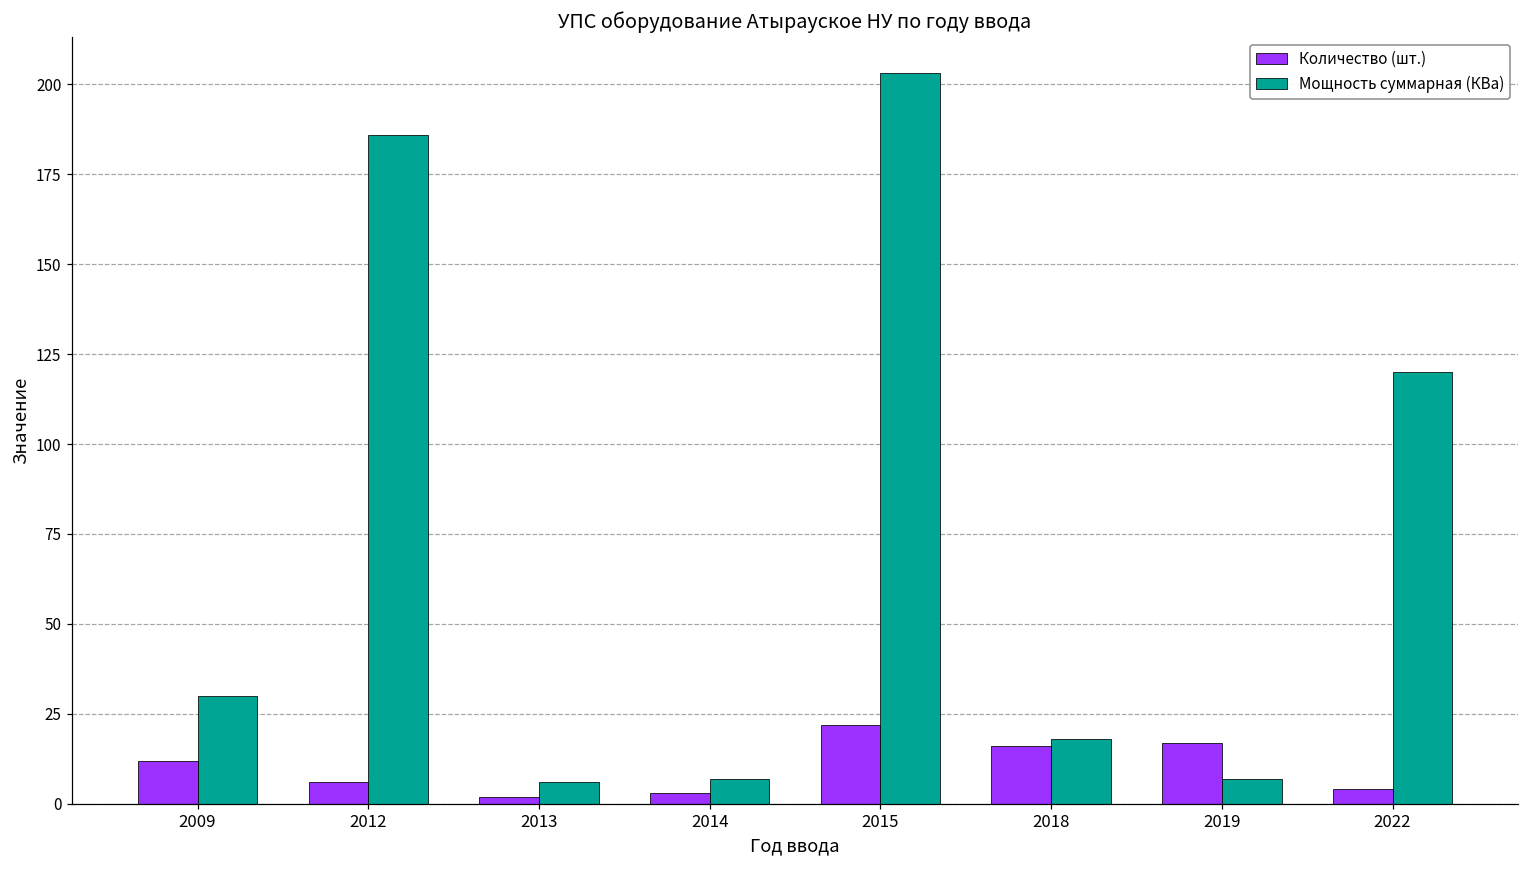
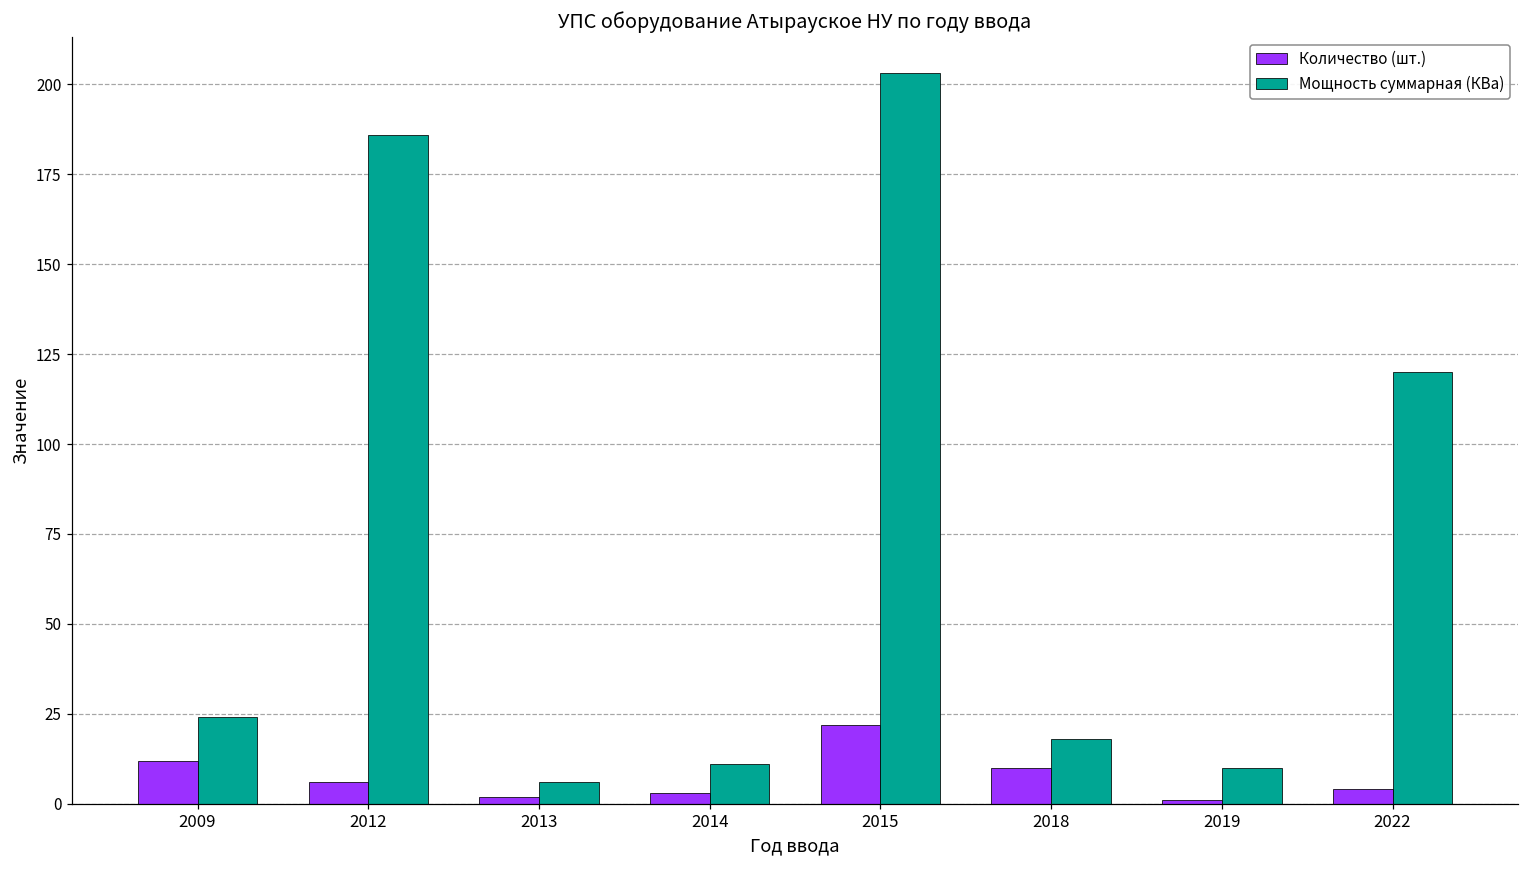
Мощность суммарная (КВа), 2009: 30 -> 24
Мощность суммарная (КВа), 2014: 7 -> 11
Количество (шт.), 2018: 16 -> 10
Количество (шт.), 2019: 17 -> 1
Мощность суммарная (КВа), 2019: 7 -> 10
